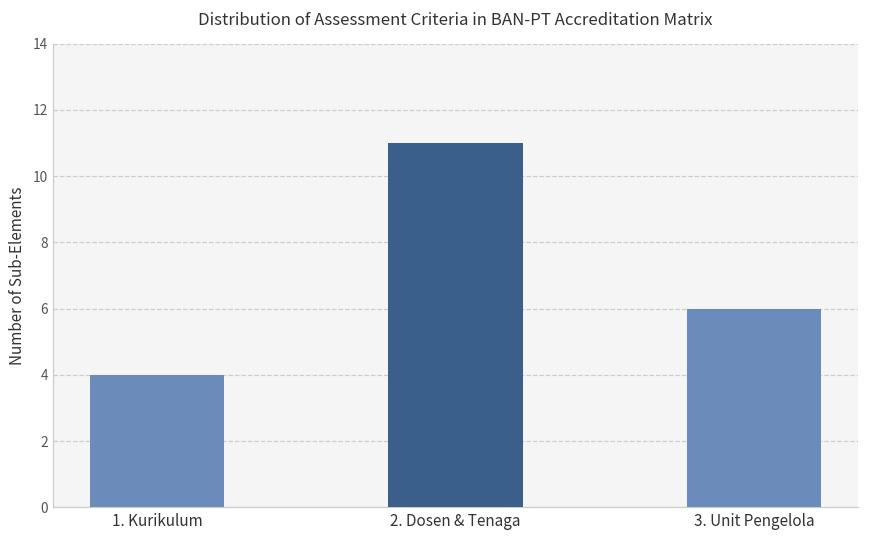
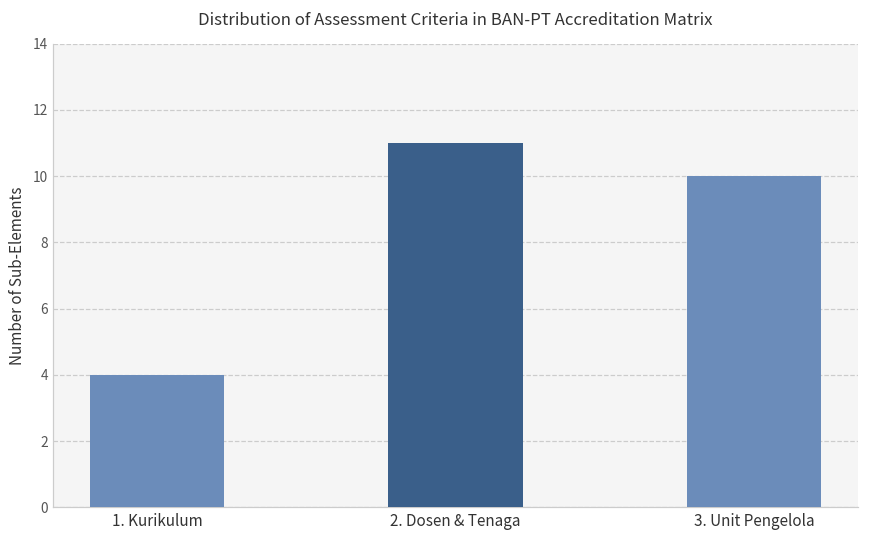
3. Unit Pengelola: 6 -> 10
